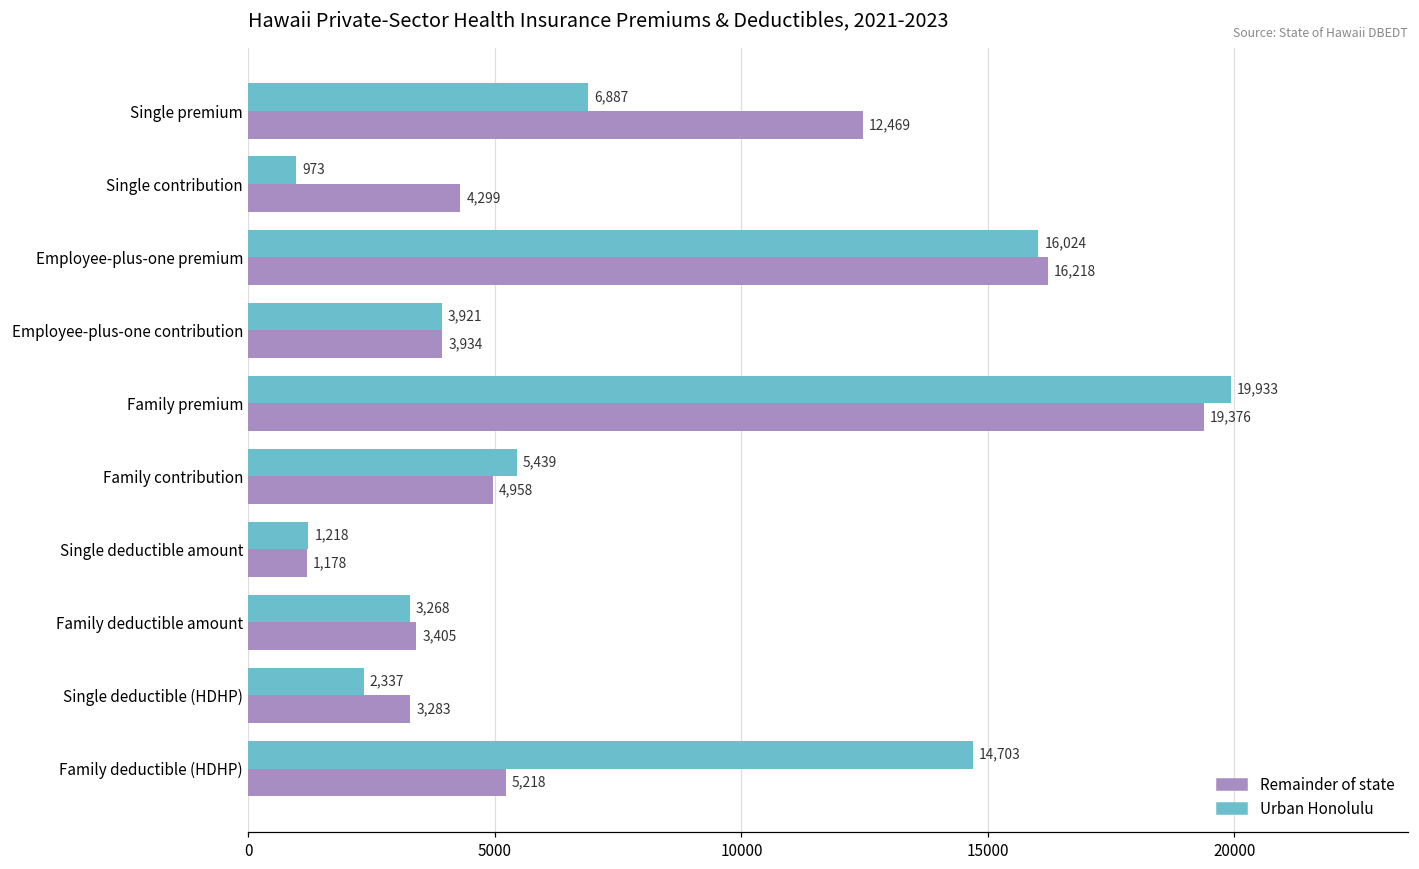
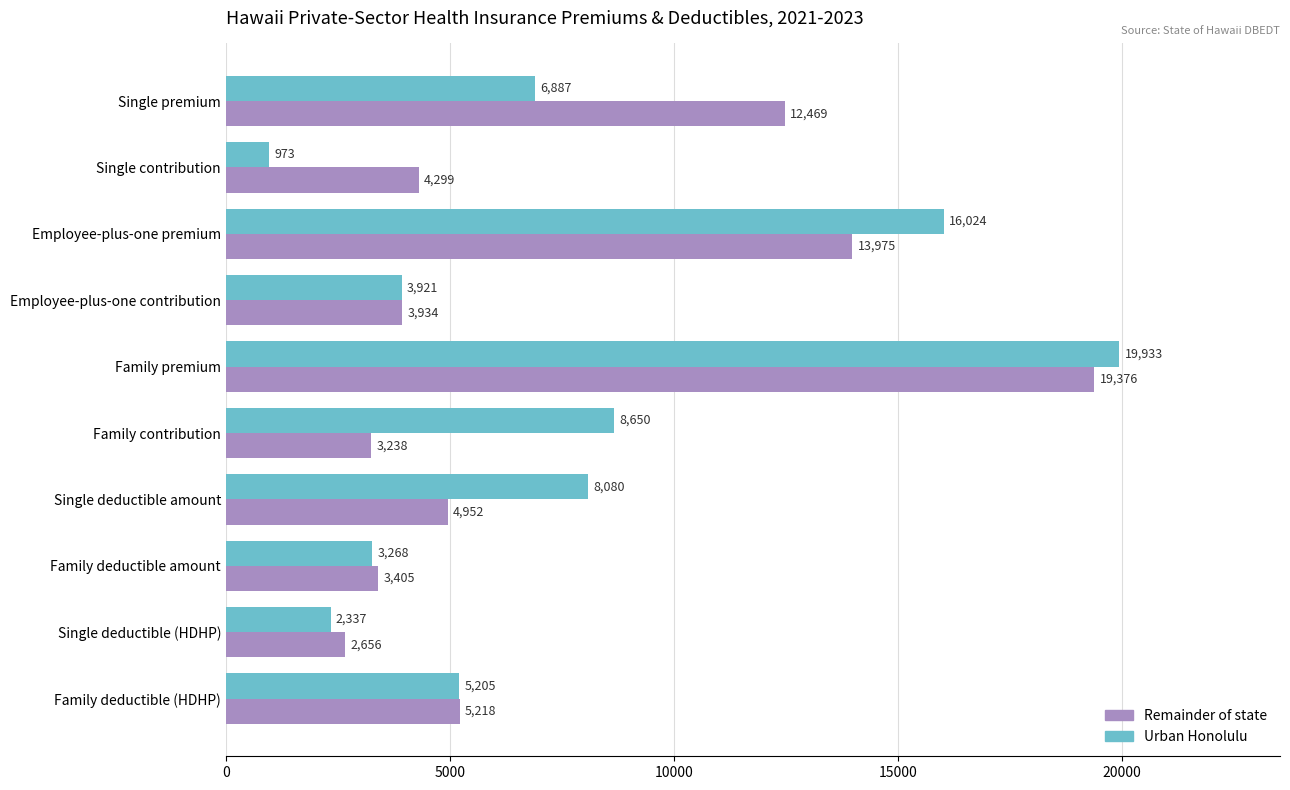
Remainder of state, Employee-plus-one premium: 16,218 -> 13,975
Urban Honolulu, Family contribution: 5,439 -> 8,650
Remainder of state, Family contribution: 4,958 -> 3,238
Urban Honolulu, Single deductible amount: 1,218 -> 8,080
Remainder of state, Single deductible amount: 1,178 -> 4,952
Remainder of state, Single deductible (HDHP): 3,283 -> 2,656
Urban Honolulu, Family deductible (HDHP): 14,703 -> 5,205
